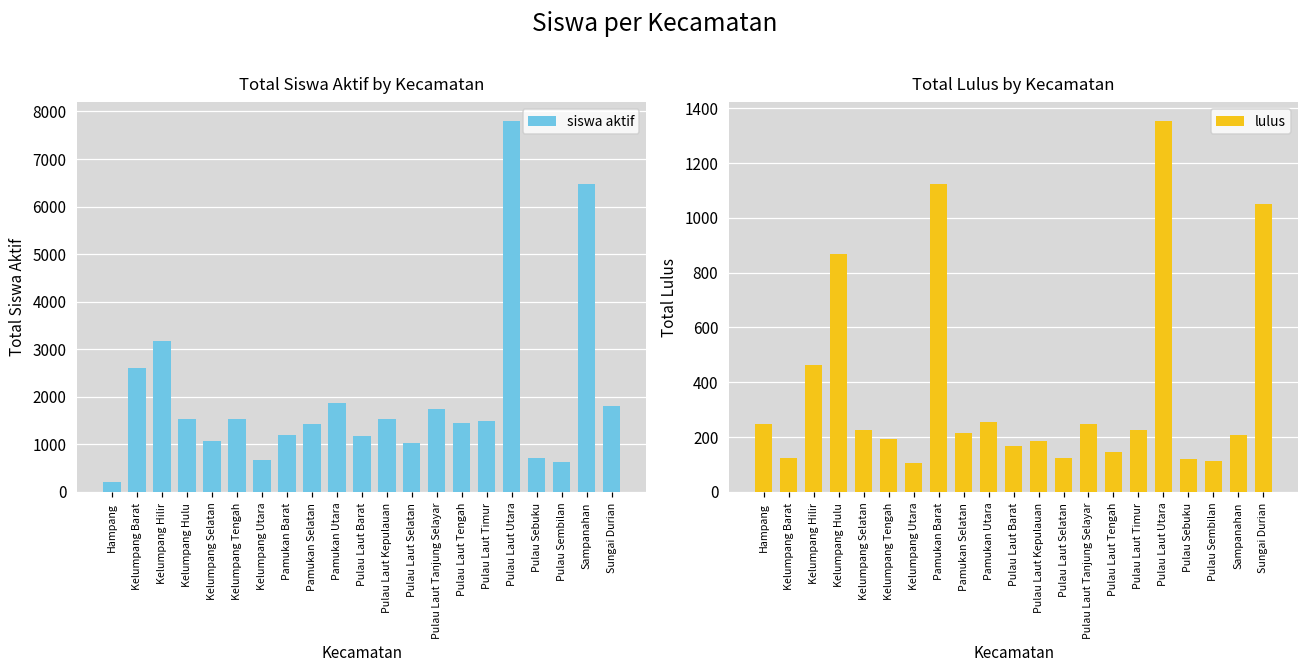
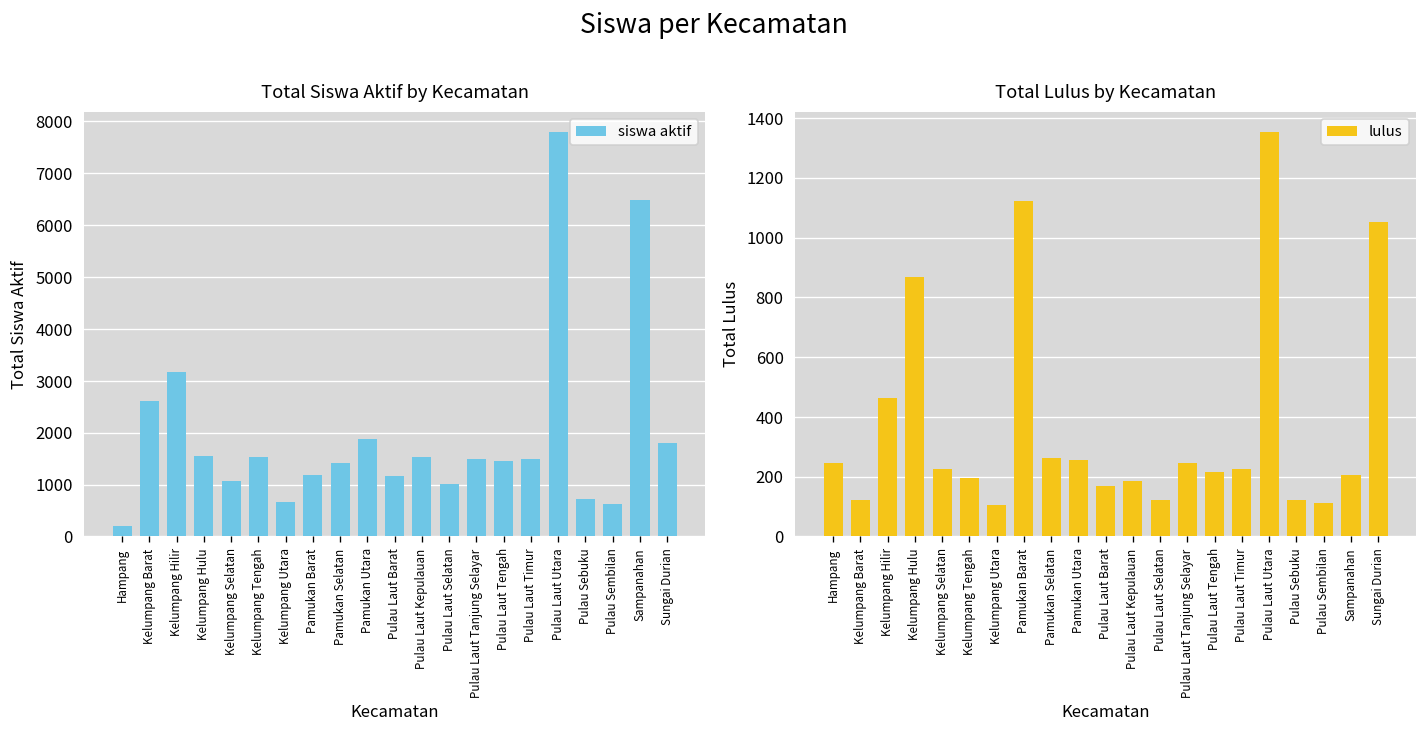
Total Siswa Aktif by Kecamatan, Pulau Laut Tanjung Selayar: 1700 -> 1500
Total Lulus by Kecamatan, Pamukan Selatan: 220 -> 260
Total Lulus by Kecamatan, Pulau Laut Tengah: 150 -> 220
